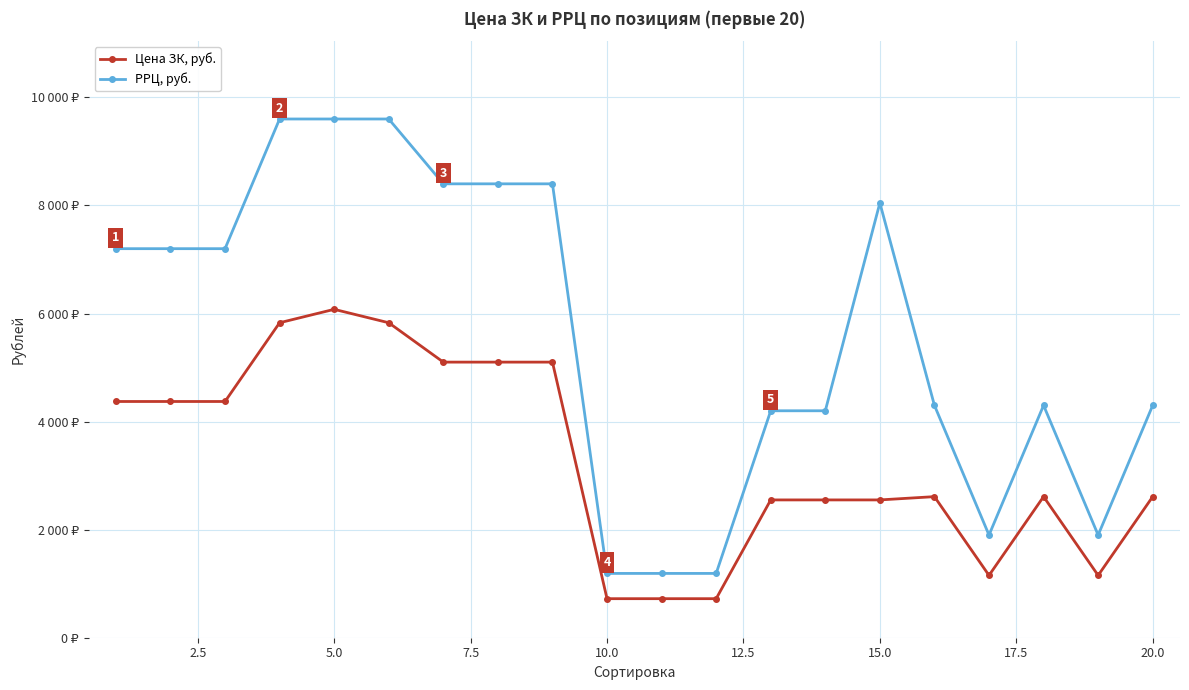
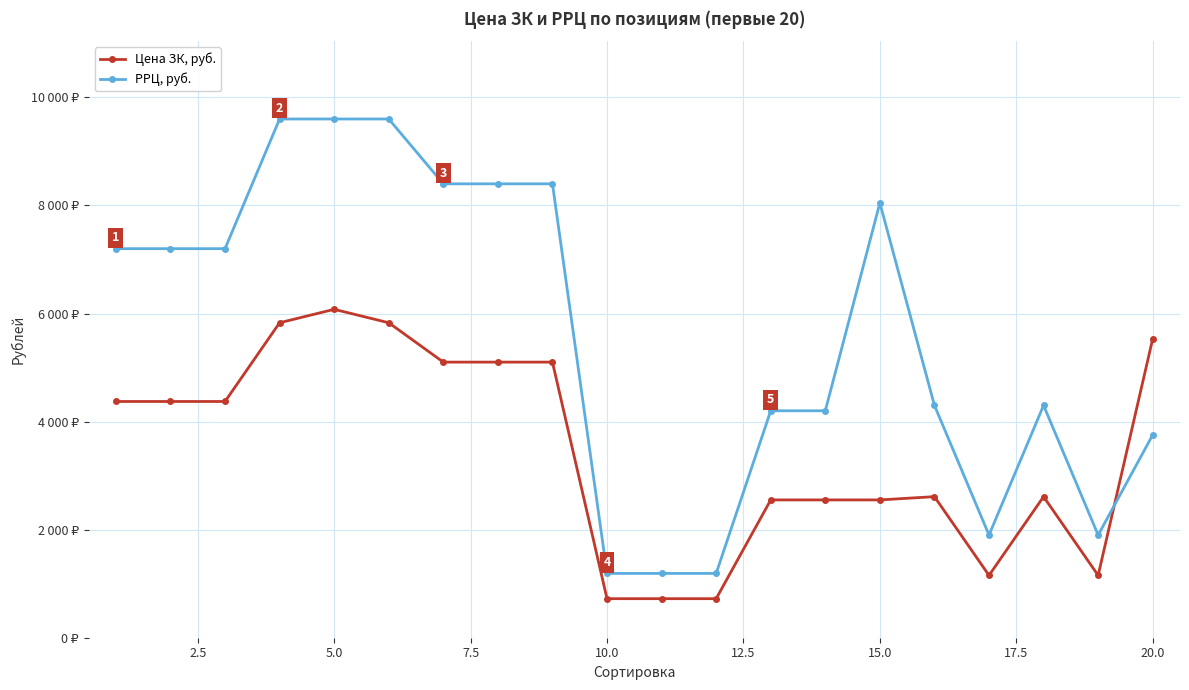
Цена ЗК, руб., 20.0: 2600 ₽ -> 5500 ₽
РРЦ, руб., 20.0: 4300 ₽ -> 3800 ₽
